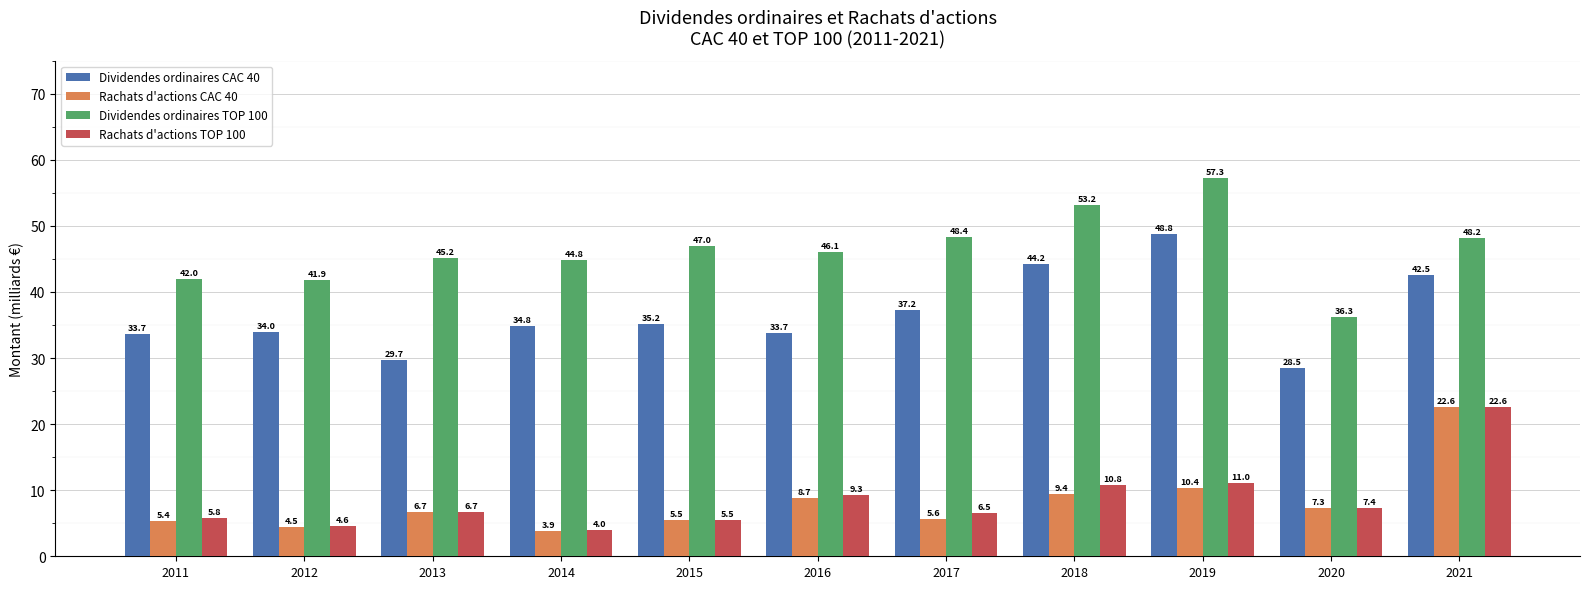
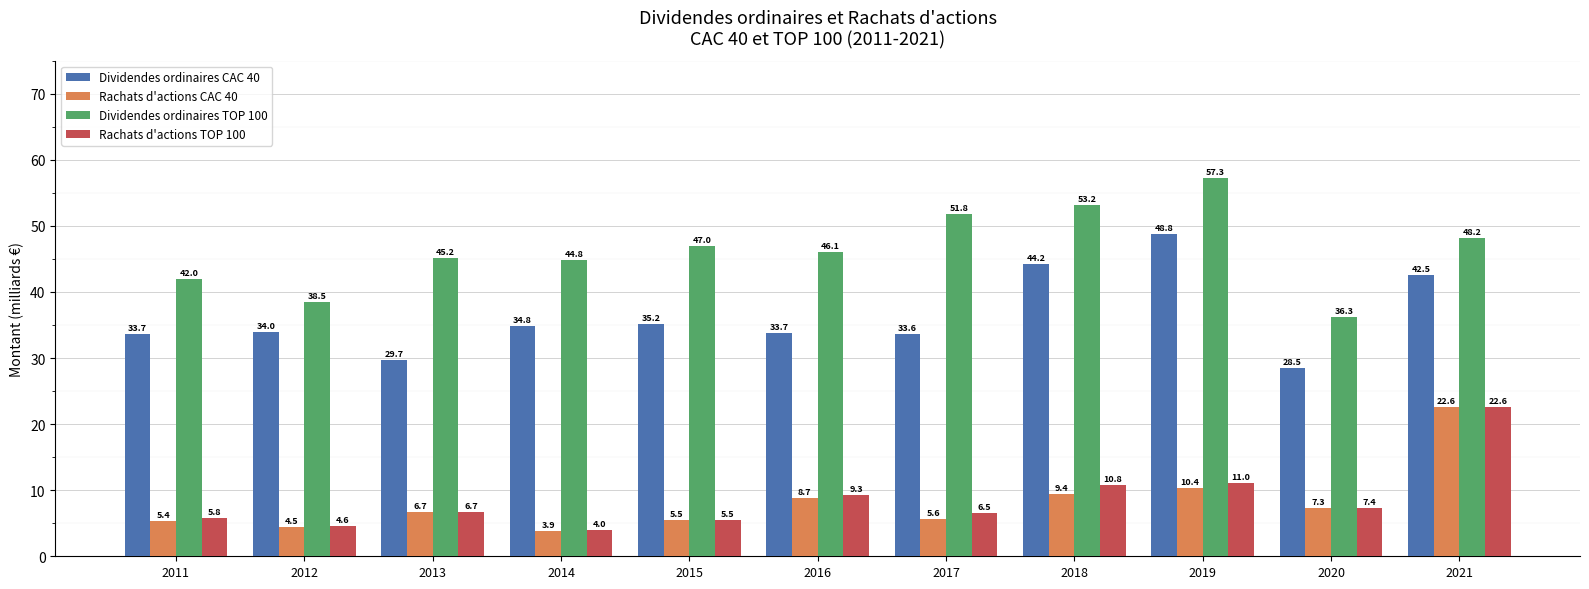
Dividendes ordinaires TOP 100, 2012: 41.9 -> 38.5
Dividendes ordinaires CAC 40, 2017: 37.2 -> 33.6
Dividendes ordinaires TOP 100, 2017: 48.4 -> 51.8
